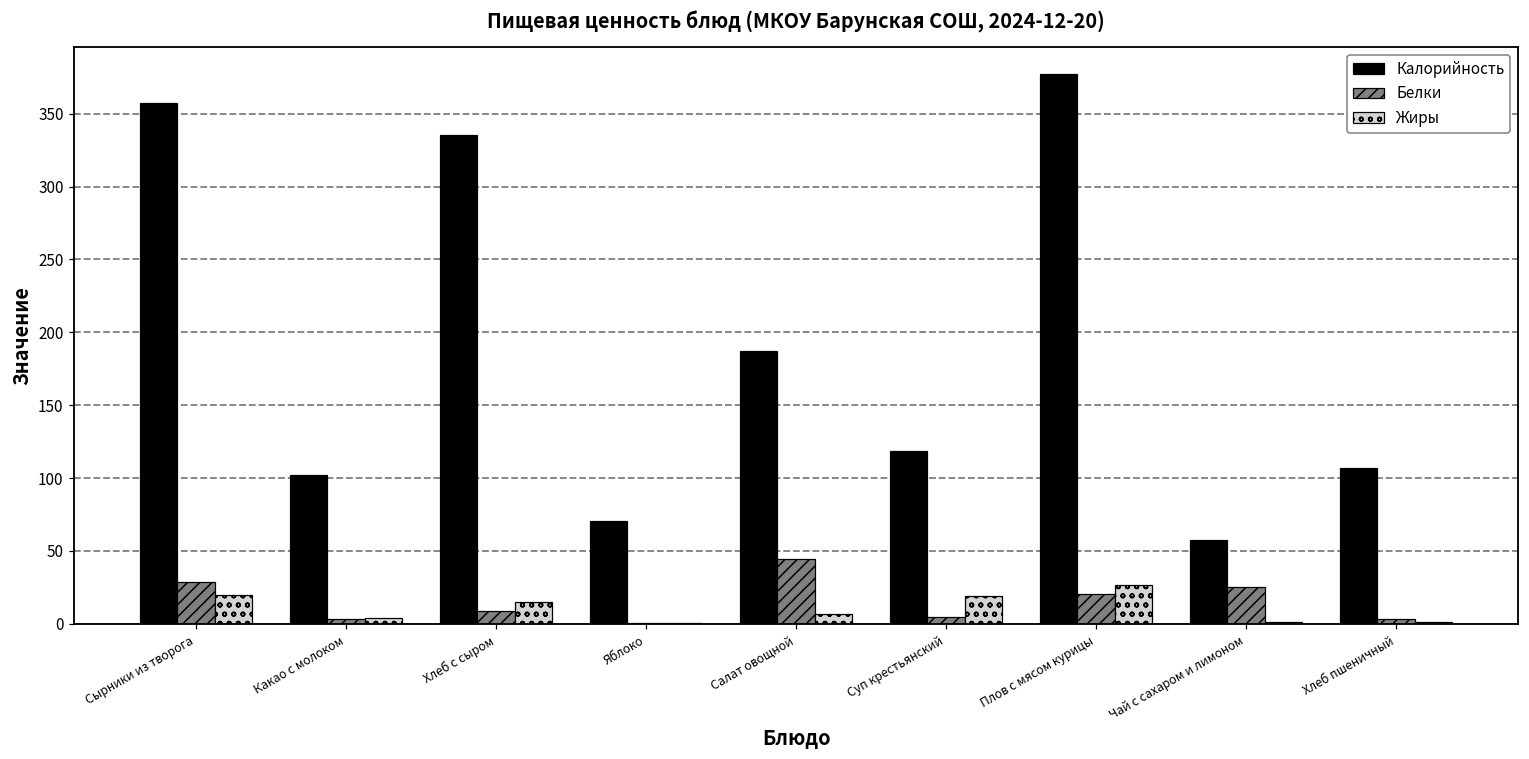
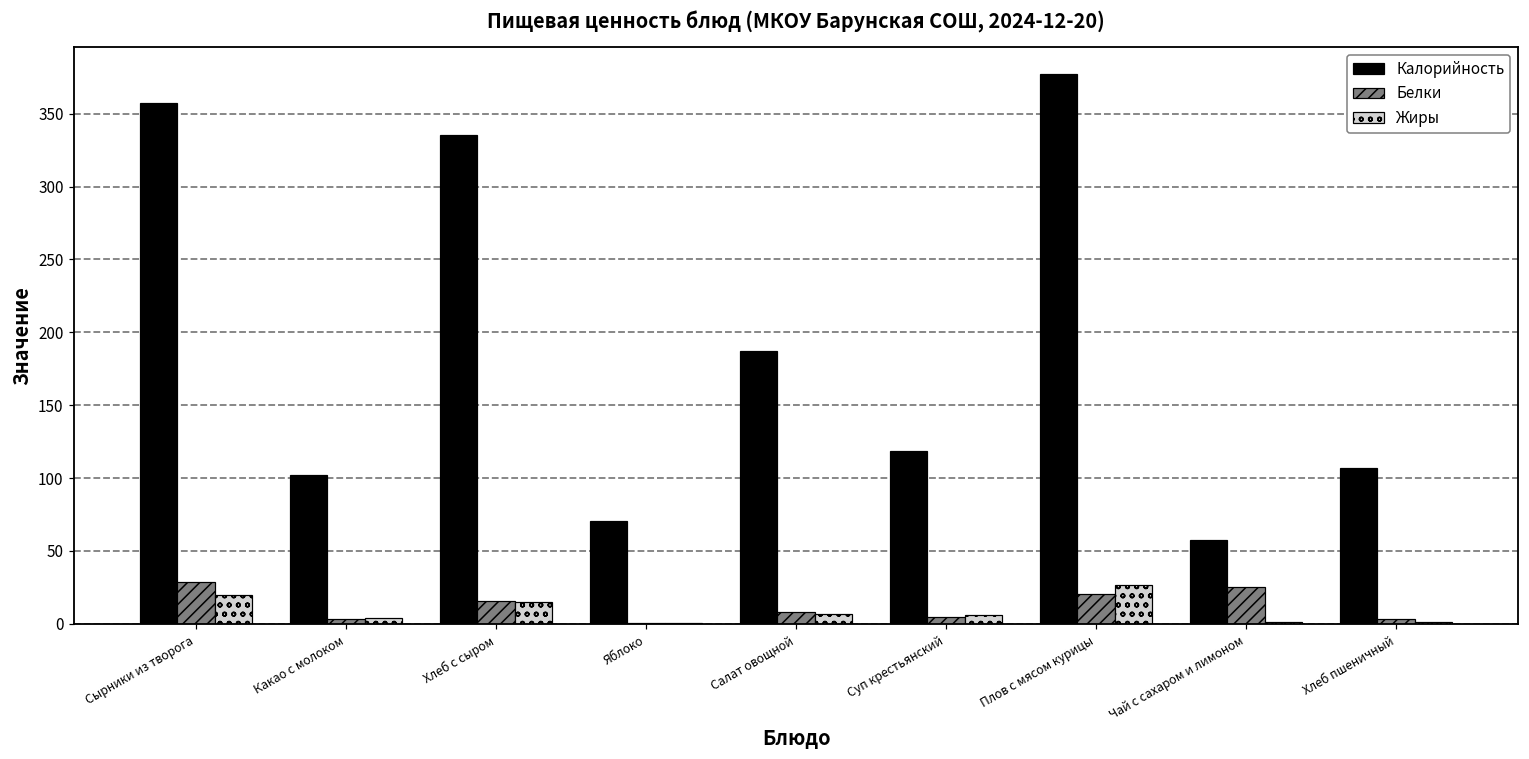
Белки, Хлеб с сыром: 9 -> 16
Белки, Салат овощной: 44 -> 8
Жиры, Суп крестьянский: 19 -> 6
